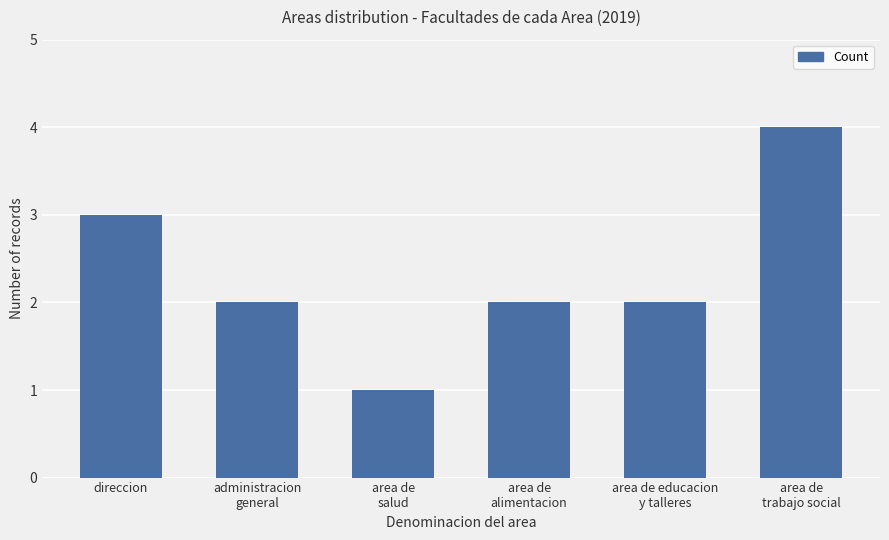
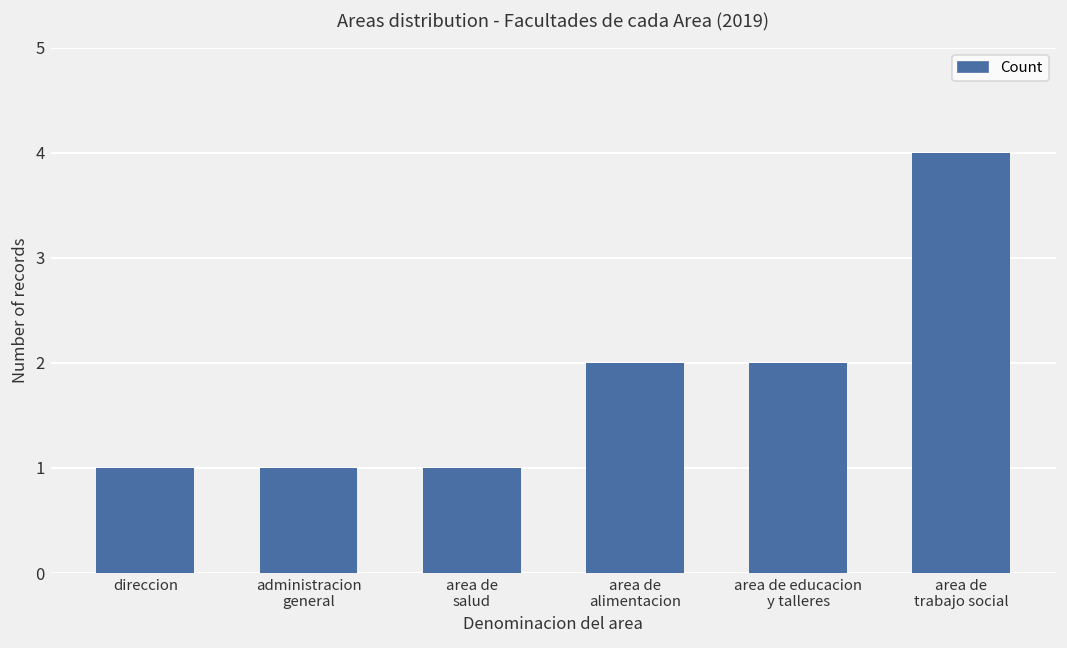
direccion: 3 -> 1
administracion general: 2 -> 1
